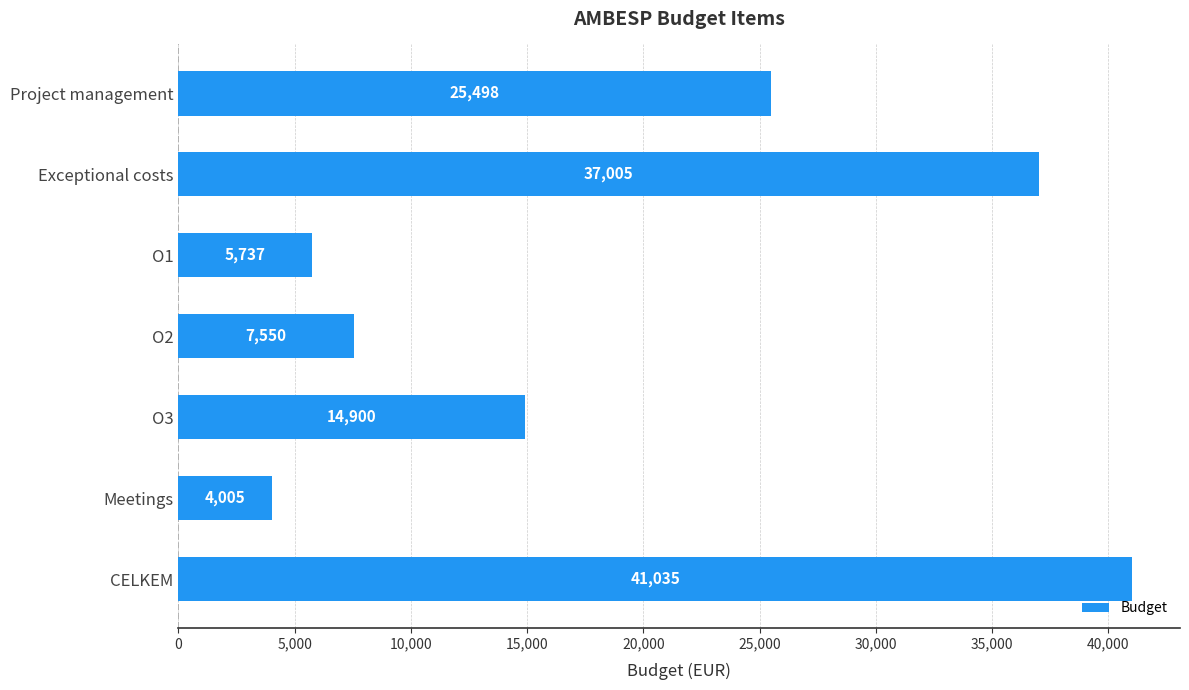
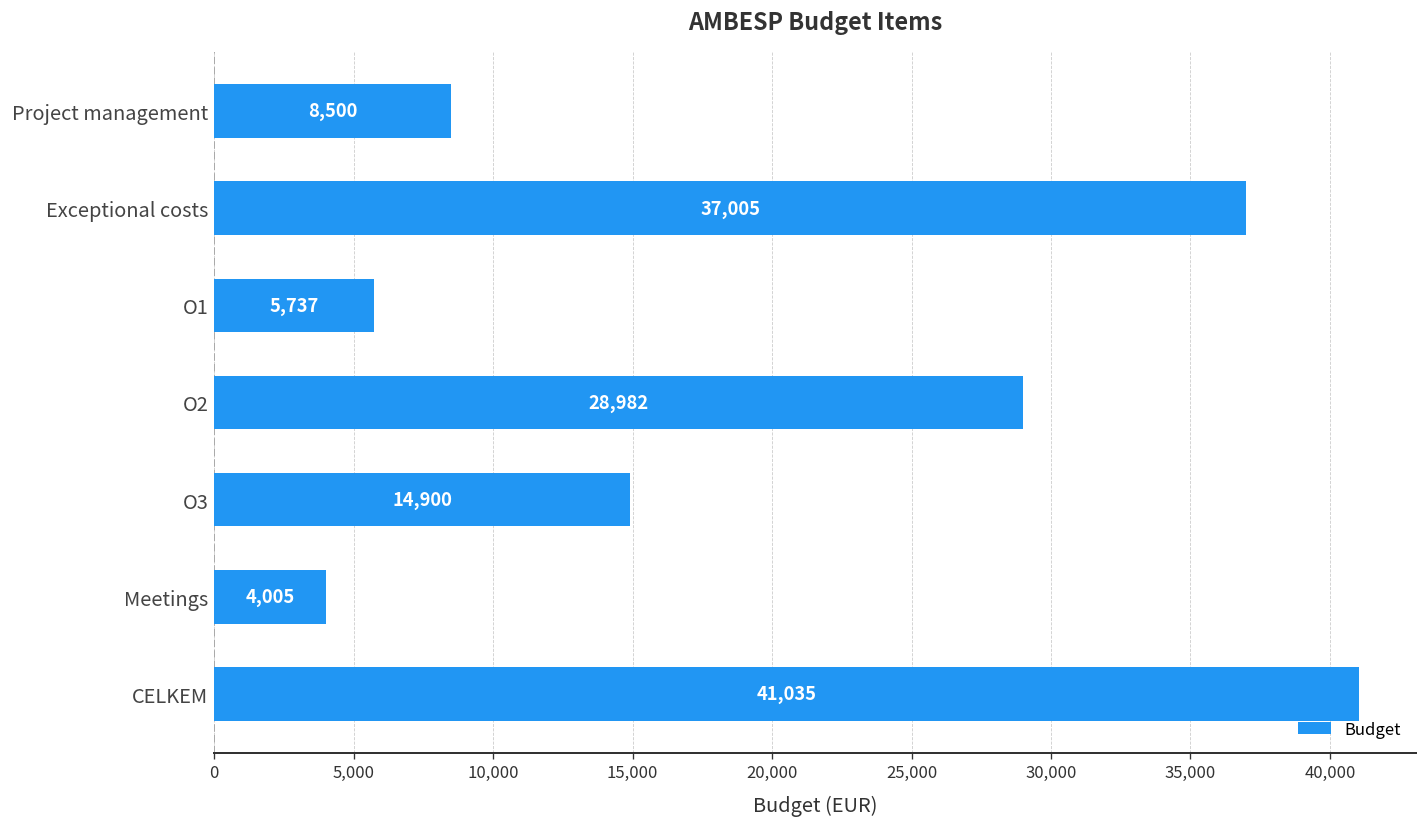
Project management: 25,498 -> 8,500
O2: 7,550 -> 28,982
